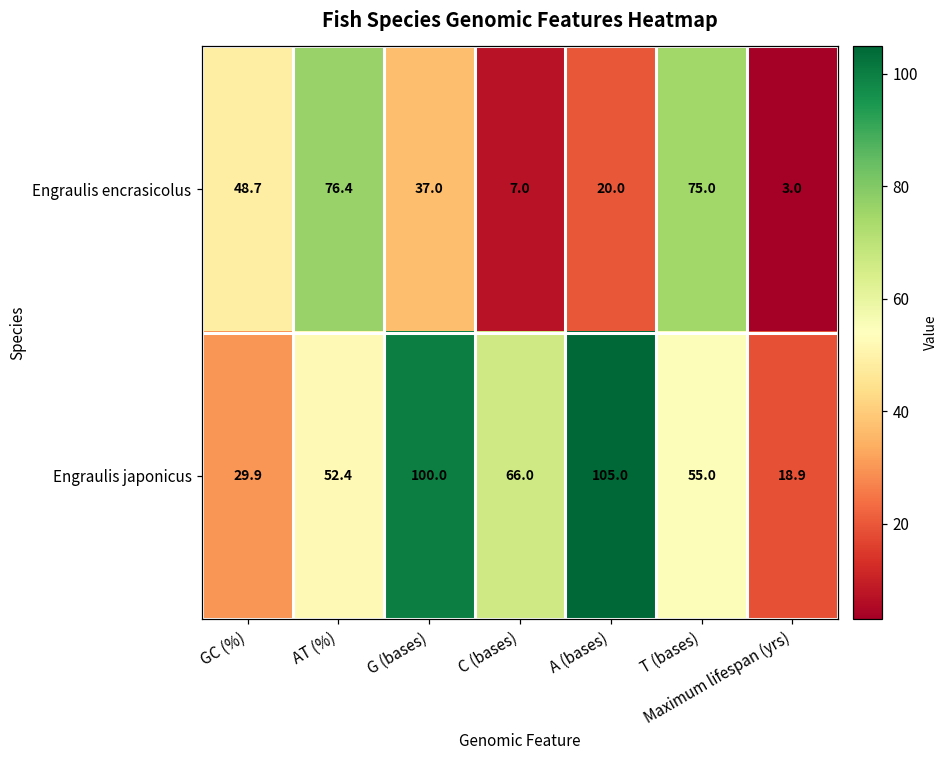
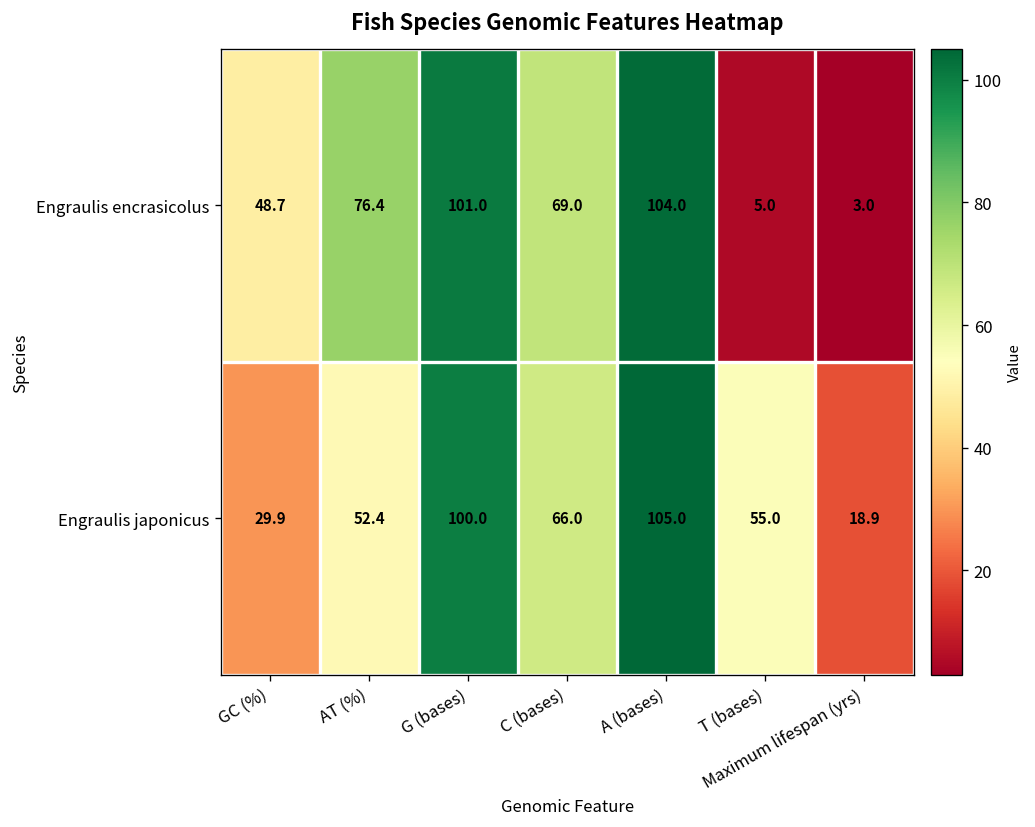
Engraulis encrasicolus, G (bases): 37.0 -> 101.0
Engraulis encrasicolus, C (bases): 7.0 -> 69.0
Engraulis encrasicolus, A (bases): 20.0 -> 104.0
Engraulis encrasicolus, T (bases): 75.0 -> 5.0
